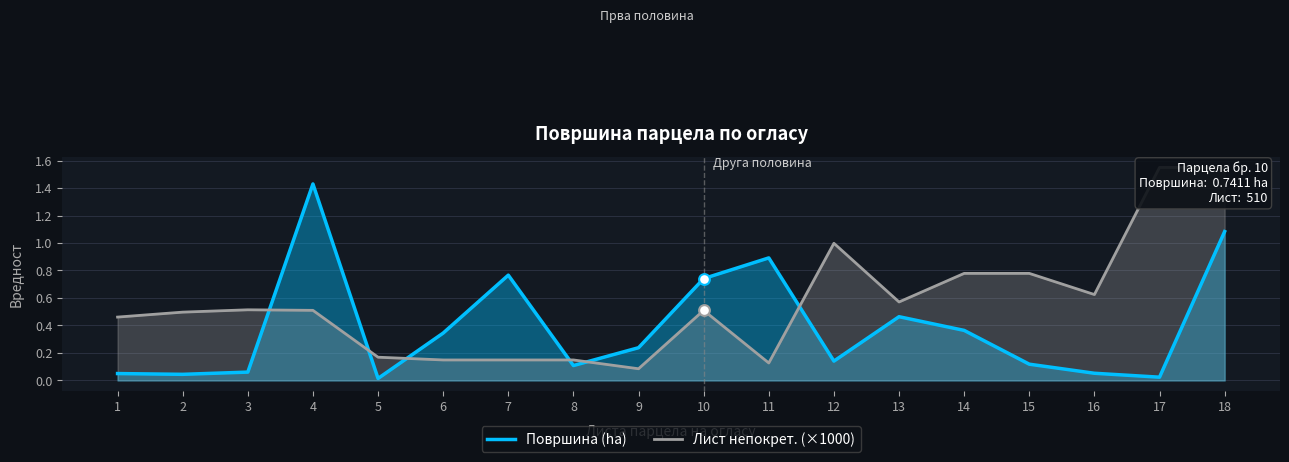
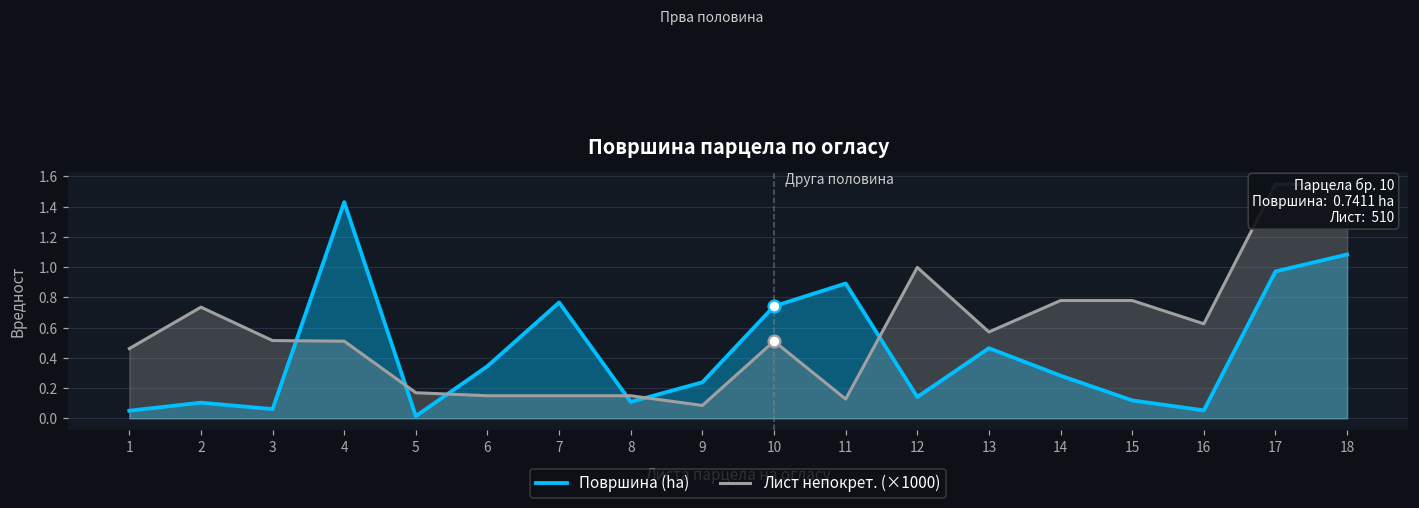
Површина (ha), 2: 0.04 -> 0.10
Лист непокрет. (×1000), 2: 0.50 -> 0.74
Површина (ha), 14: 0.36 -> 0.28
Површина (ha), 17: 0.02 -> 0.97
